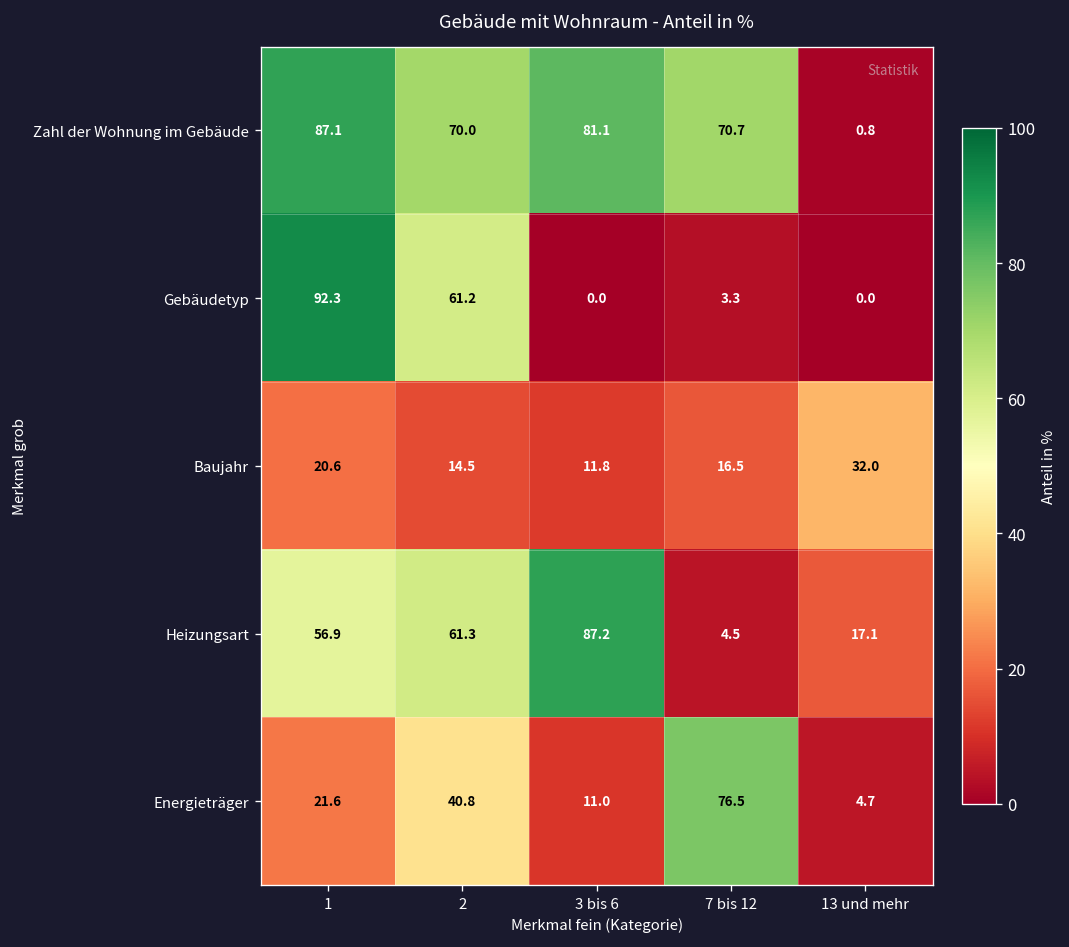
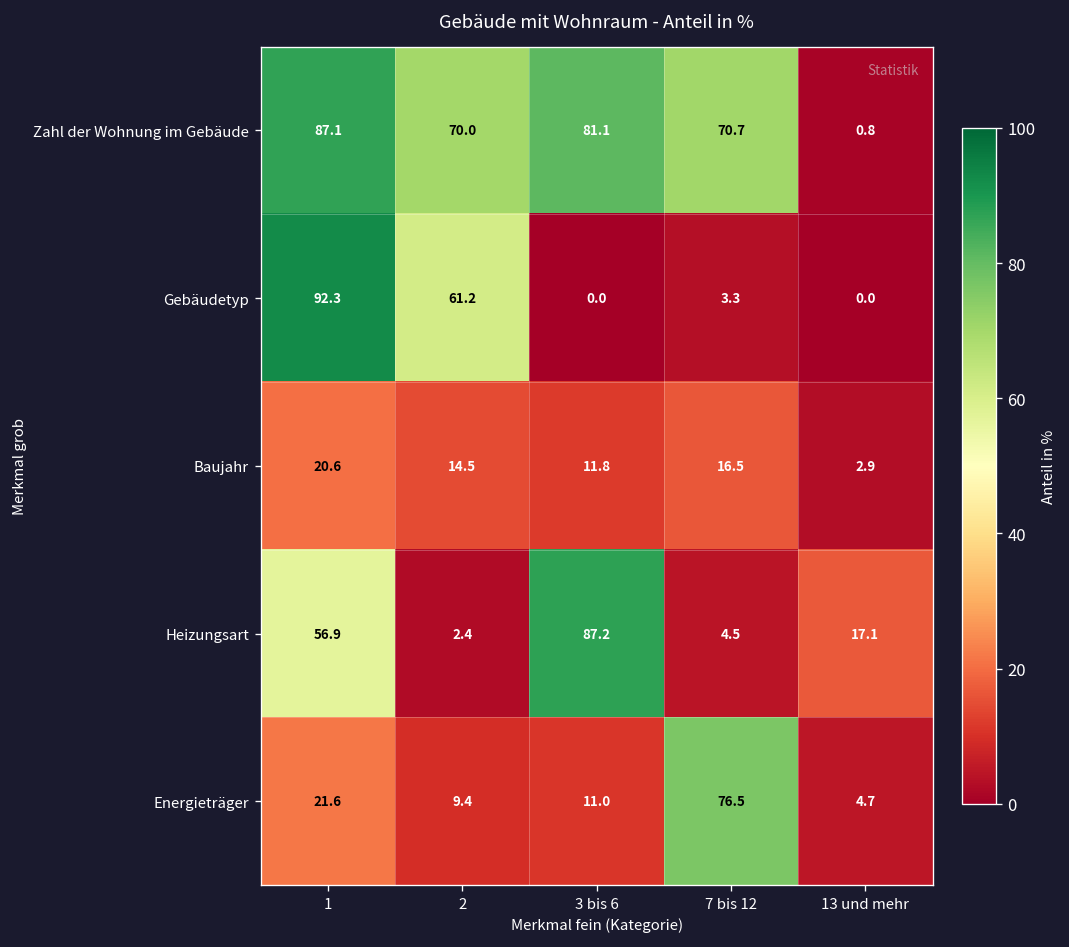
Baujahr, 13 und mehr: 32.0 -> 2.9
Heizungsart, 2: 61.3 -> 2.4
Energieträger, 2: 40.8 -> 9.4
